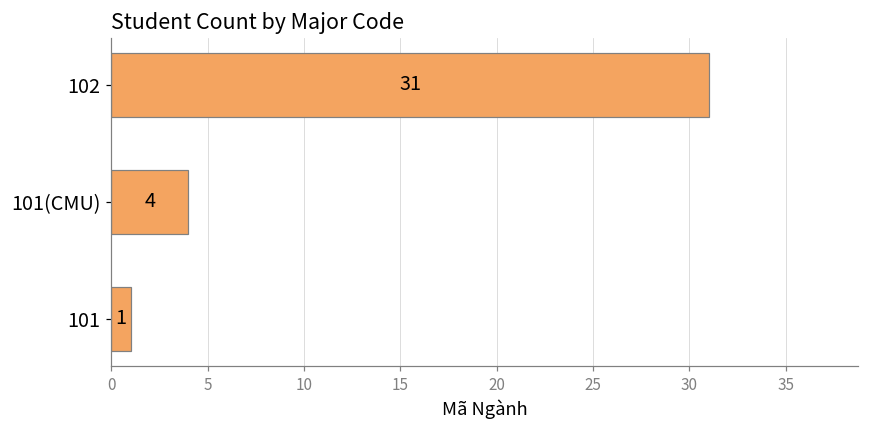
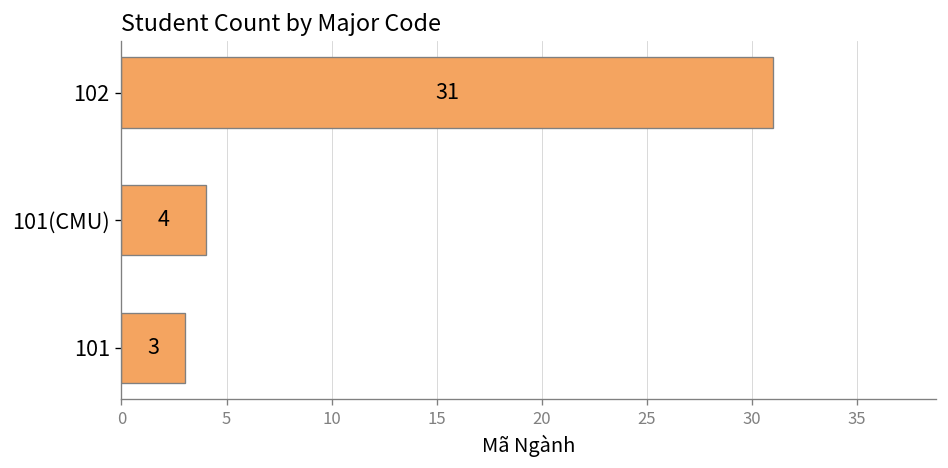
101: 1 -> 3
